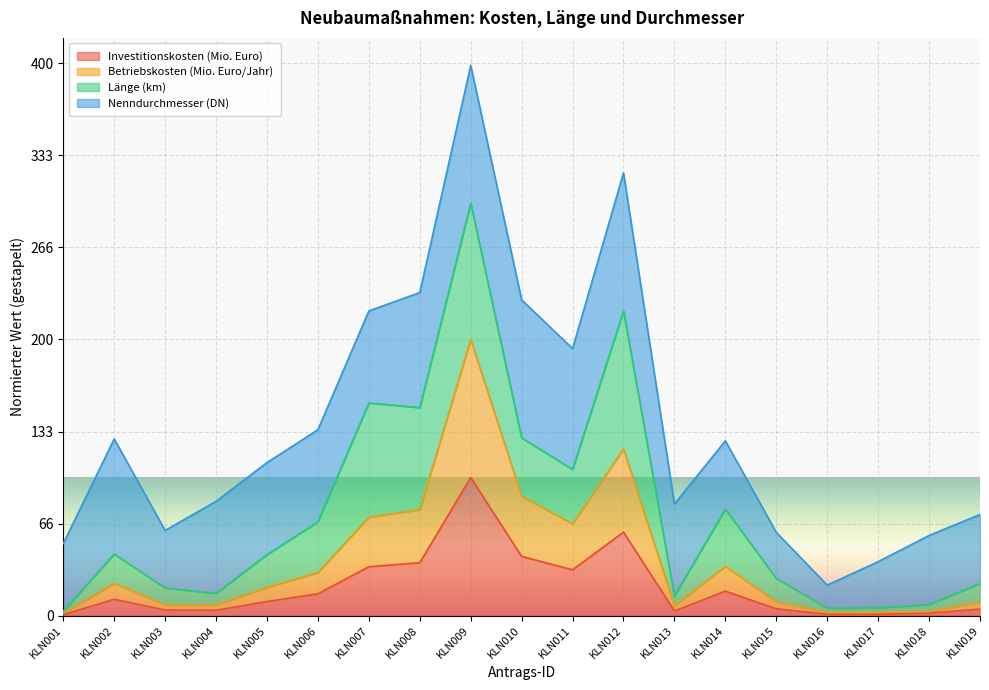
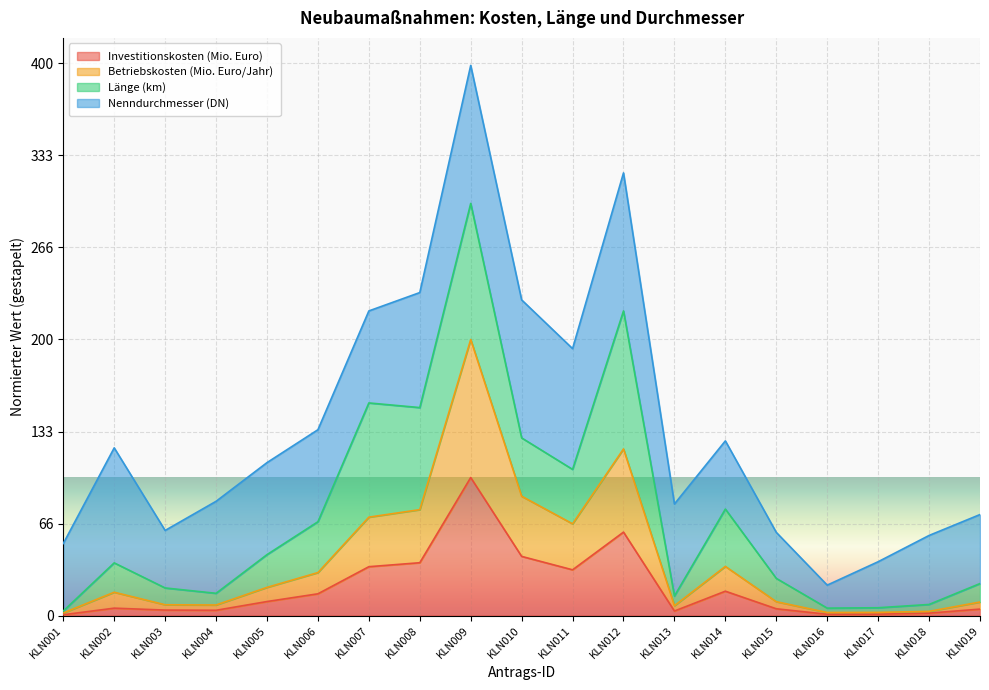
Investitionskosten (Mio. Euro), KLN002: 12 -> 5
